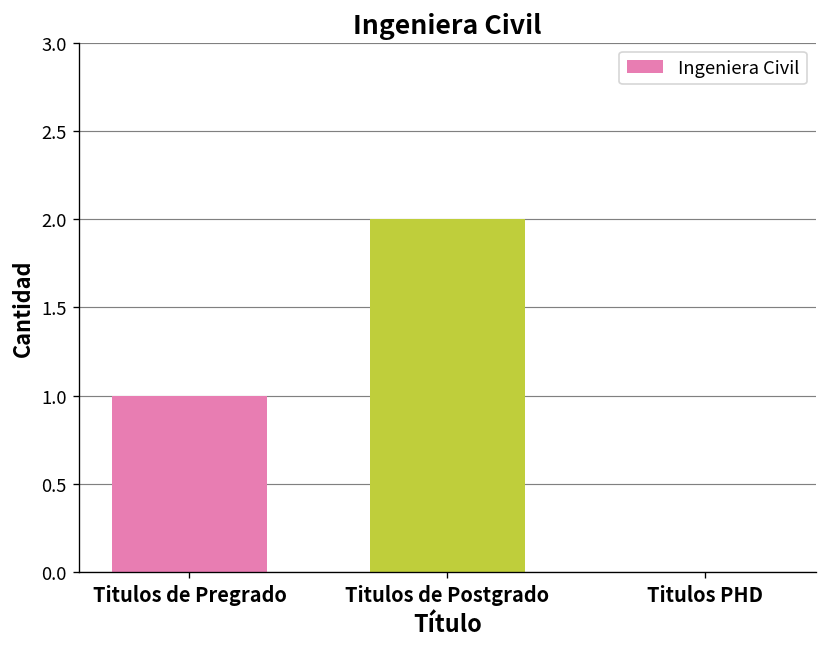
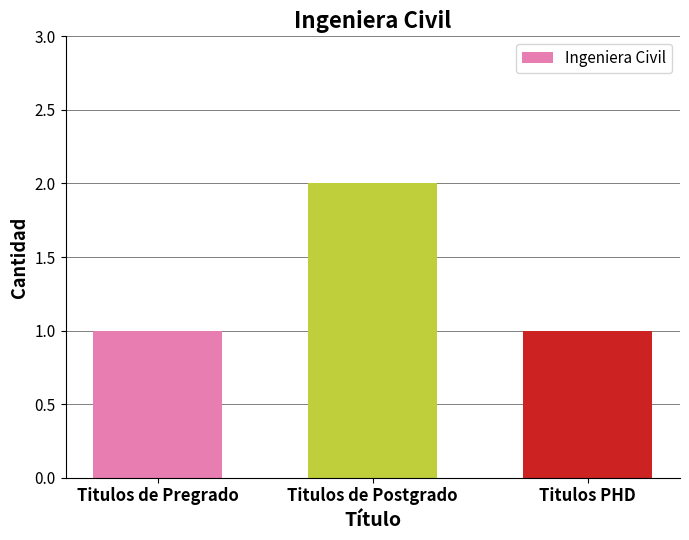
Titulos PHD: 0 -> 1
